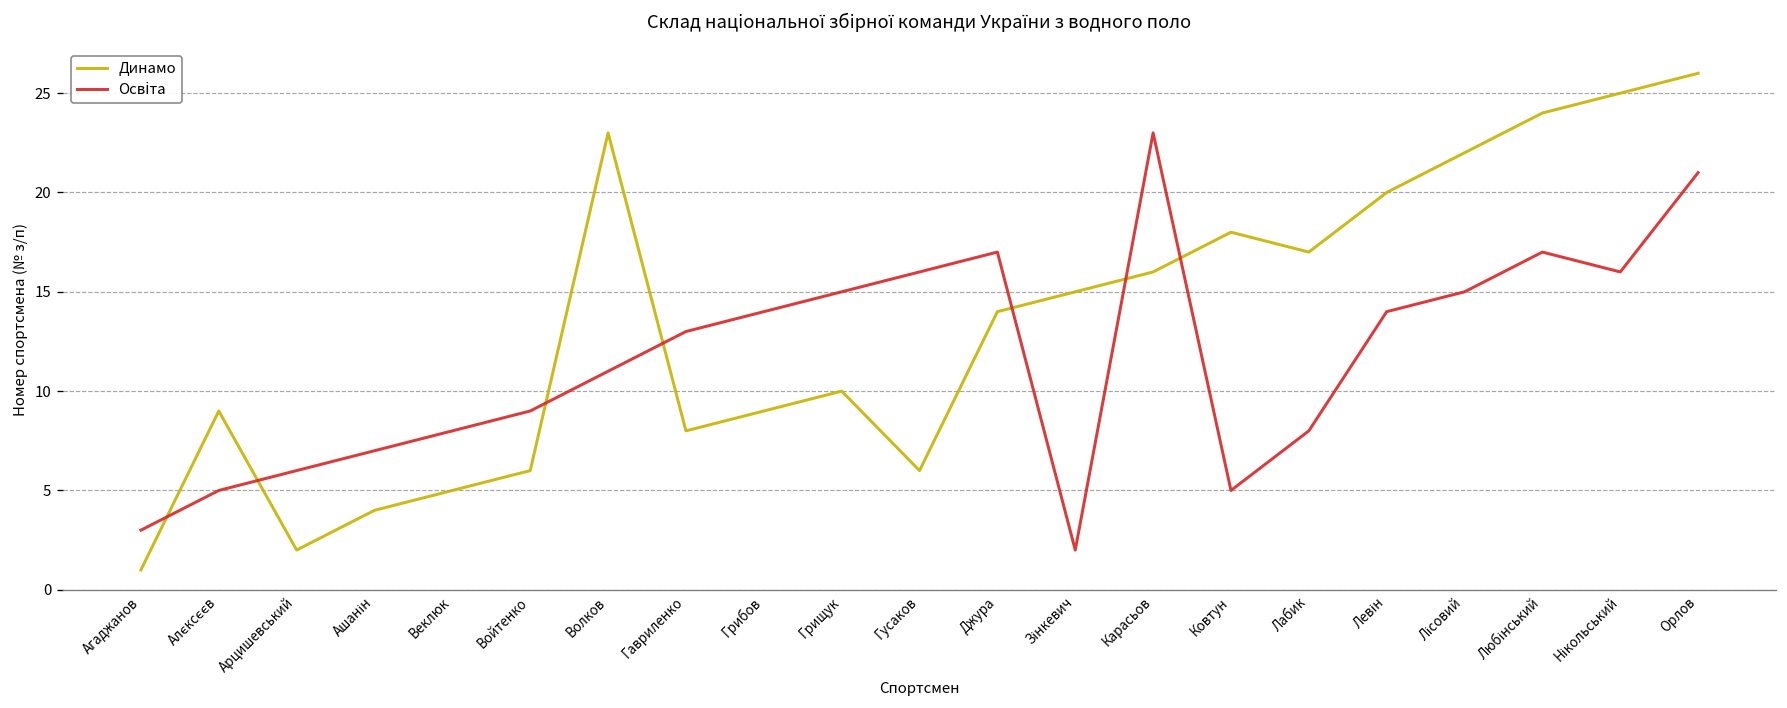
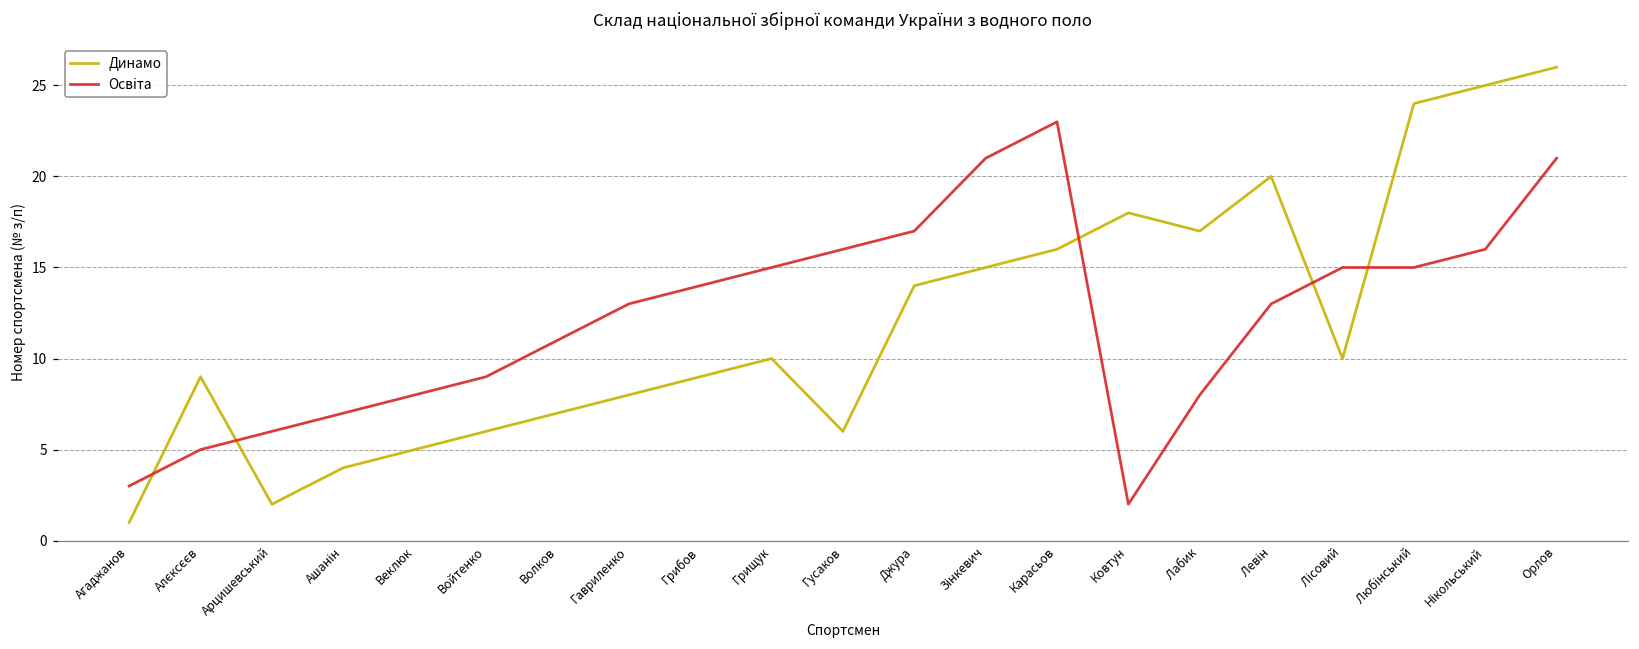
Динамо, Волков: 23 -> 7
Освіта, Зінкевич: 2 -> 21
Освіта, Ковтун: 5 -> 2
Освіта, Левін: 14 -> 13
Динамо, Лісовий: 22 -> 10
Освіта, Любінський: 17 -> 15
